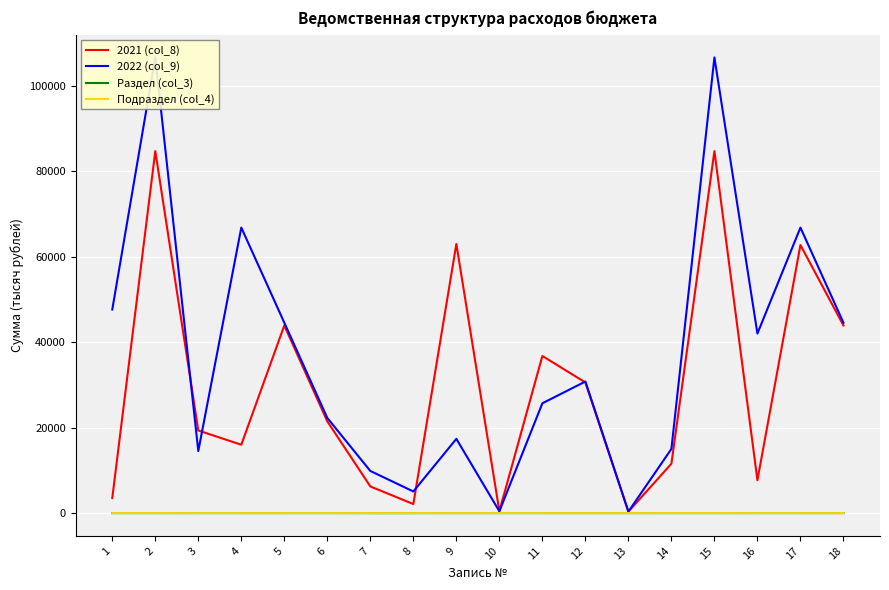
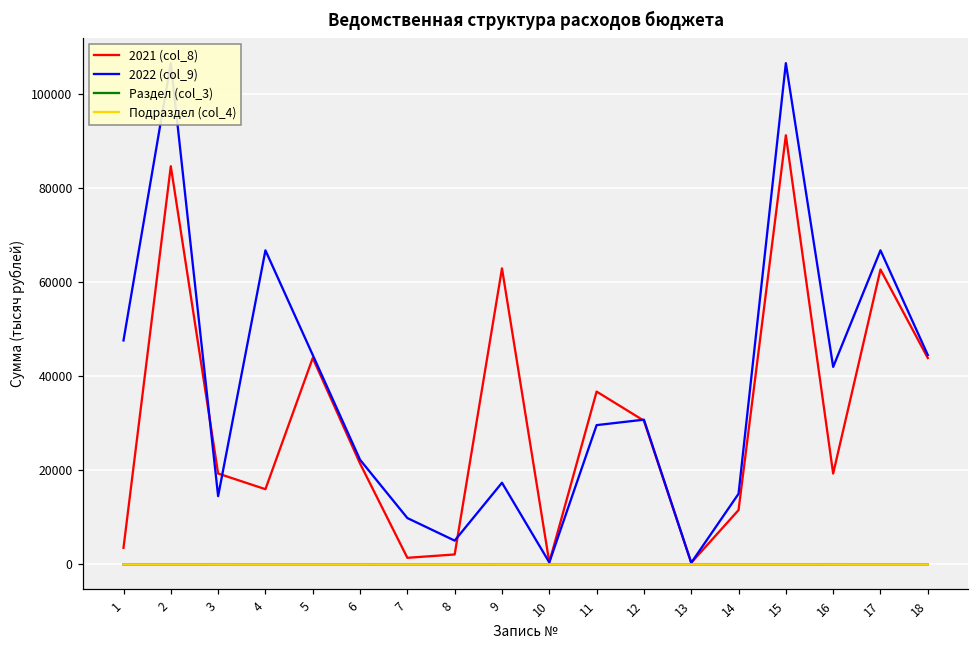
2021 (col_8), 7: 6000 -> 1000
2022 (col_9), 11: 26000 -> 30000
2021 (col_8), 15: 85000 -> 91000
2021 (col_8), 16: 8000 -> 19000
